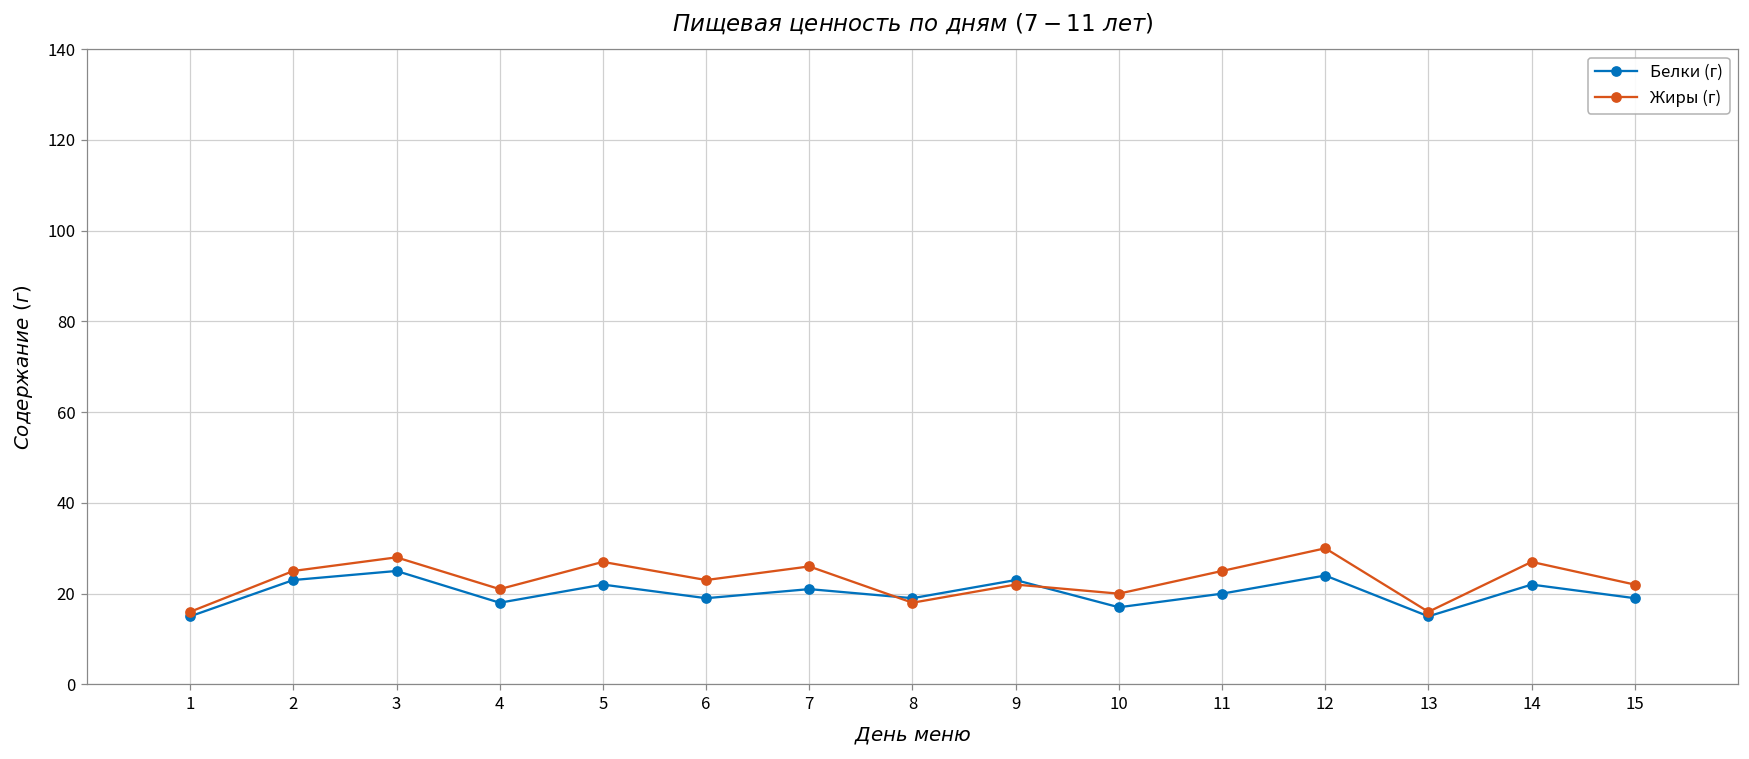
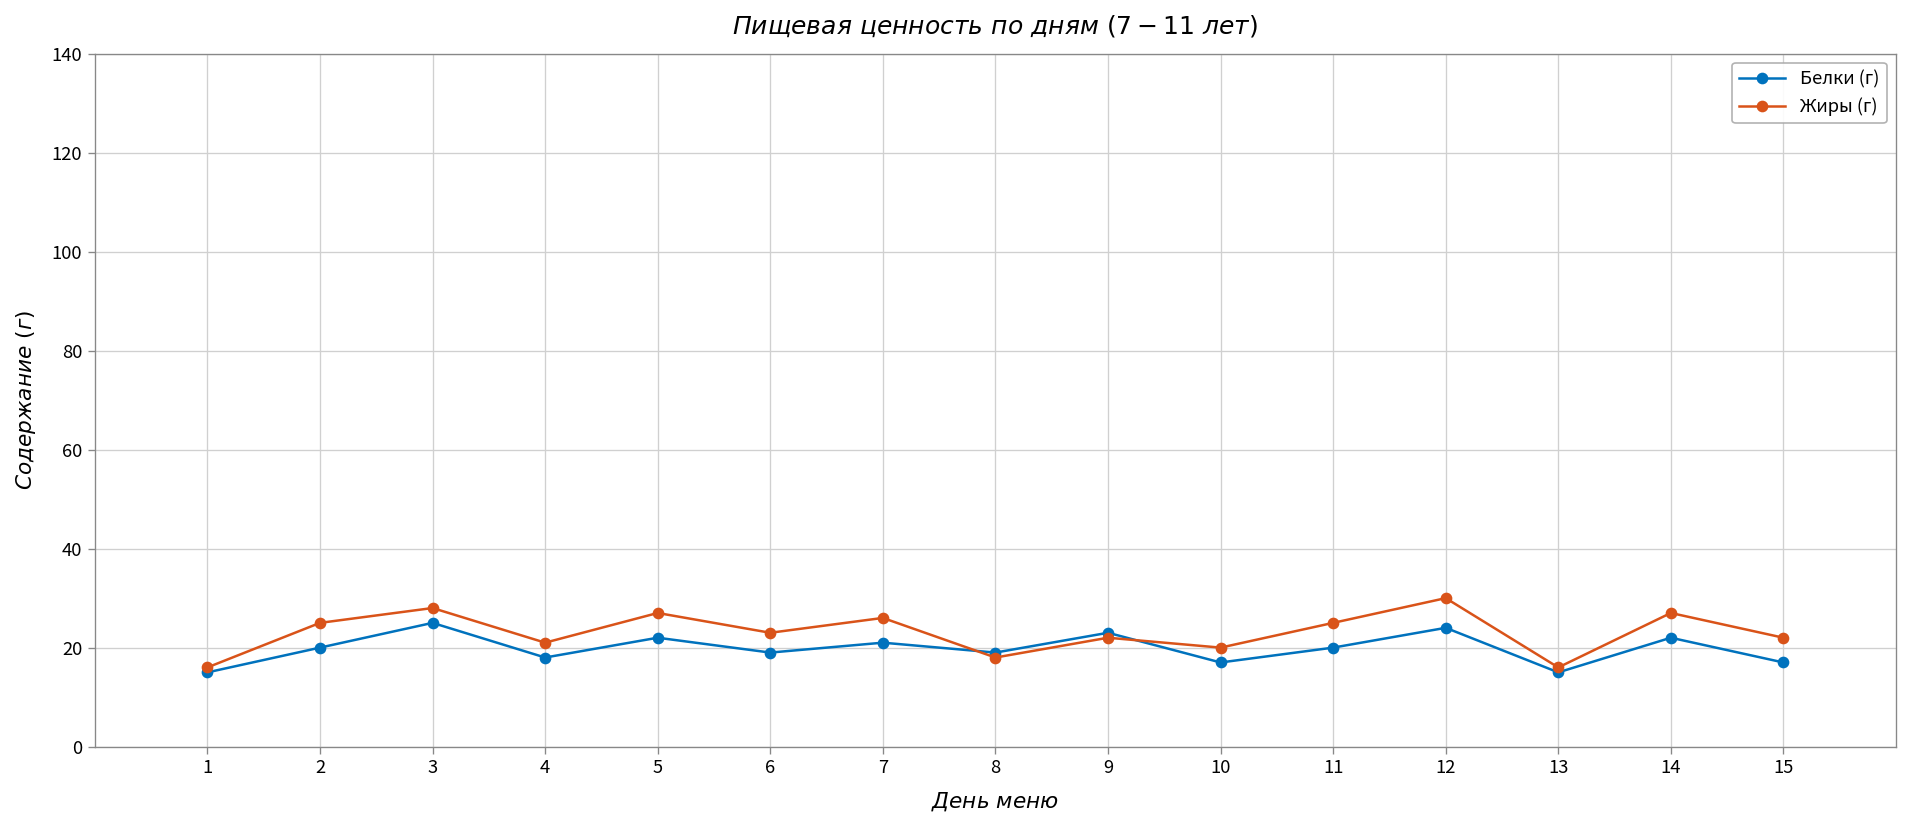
Белки (г), 2: 23 -> 20
Белки (г), 15: 19 -> 17
